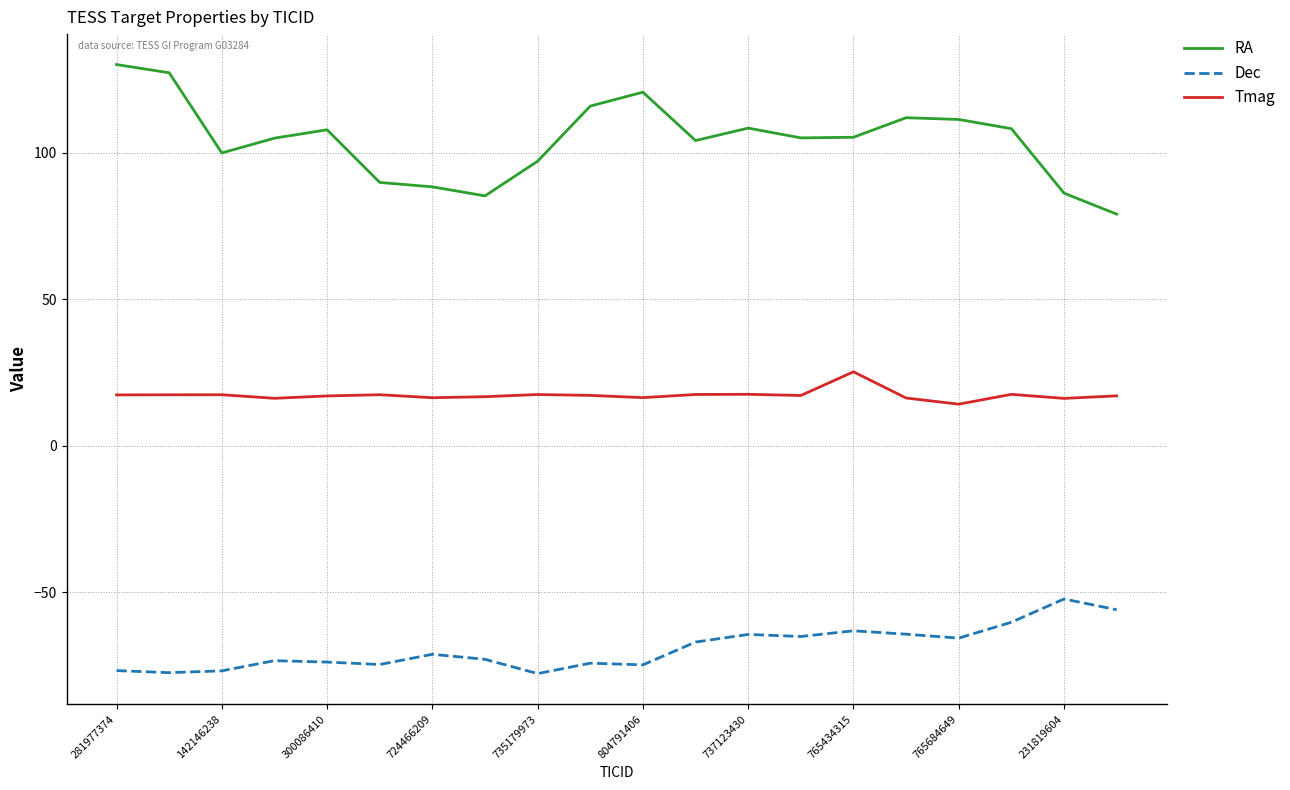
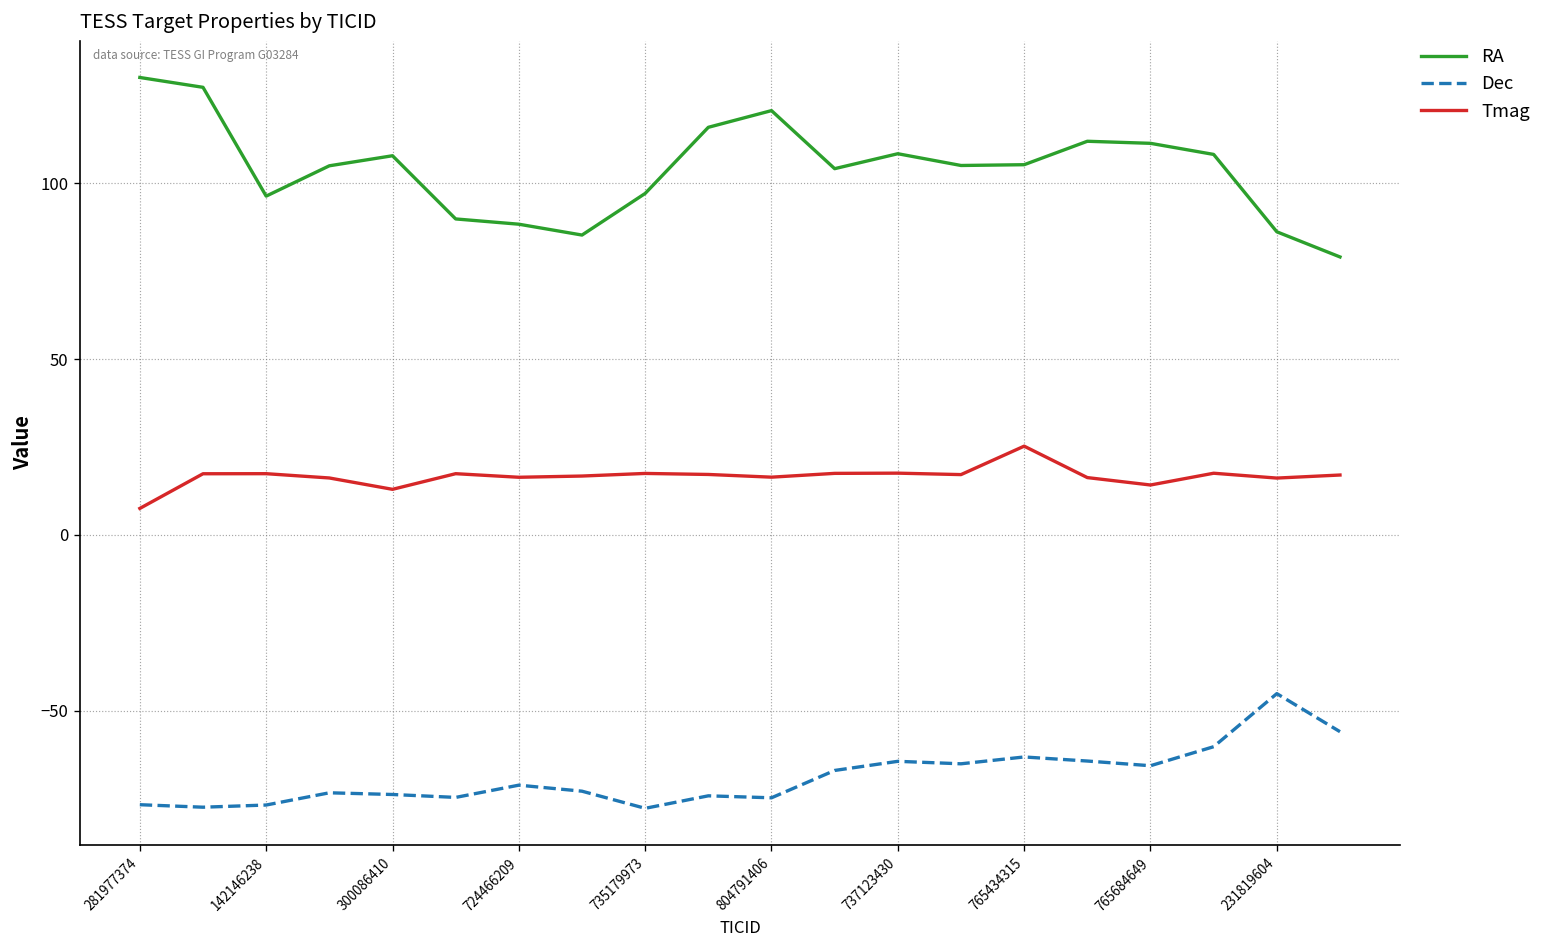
Tmag, 281977374: 17 -> 8
RA, 142146238: 100 -> 96
Tmag, 300086410: 17 -> 13
Dec, 231819604: -52 -> -45
